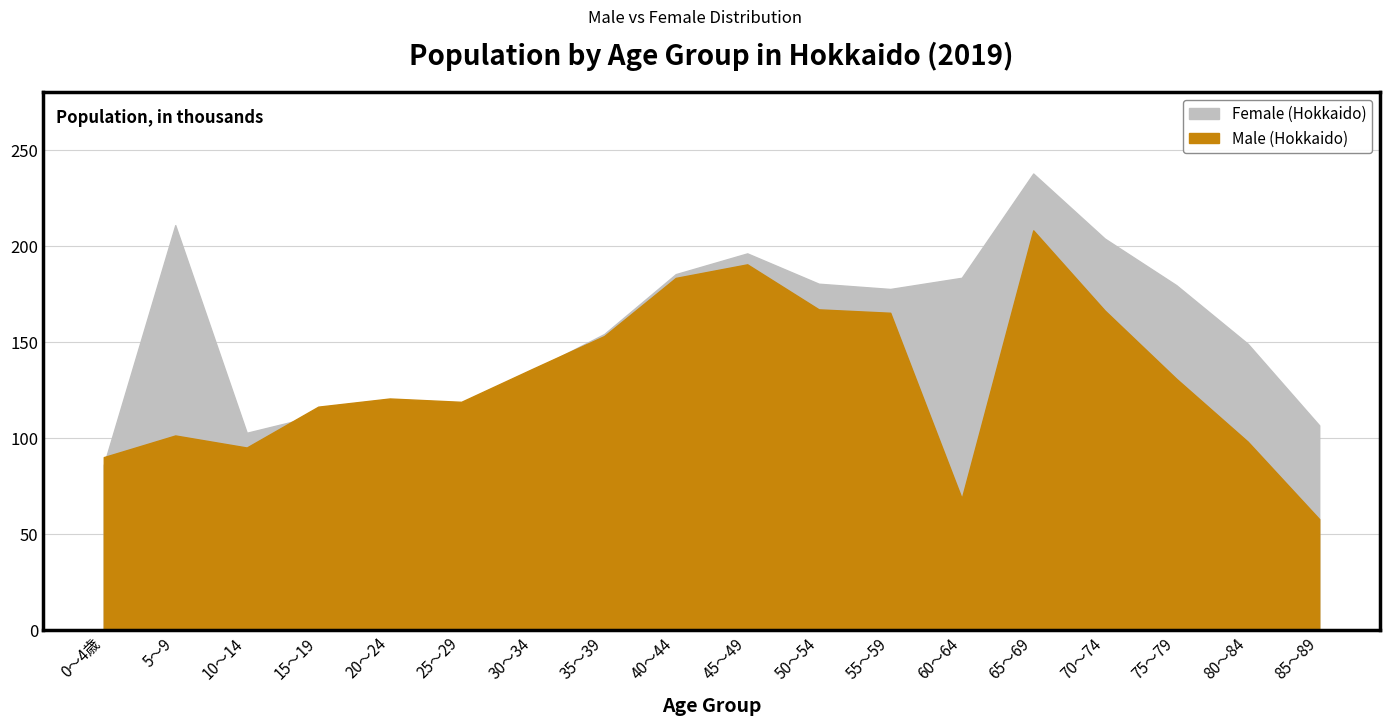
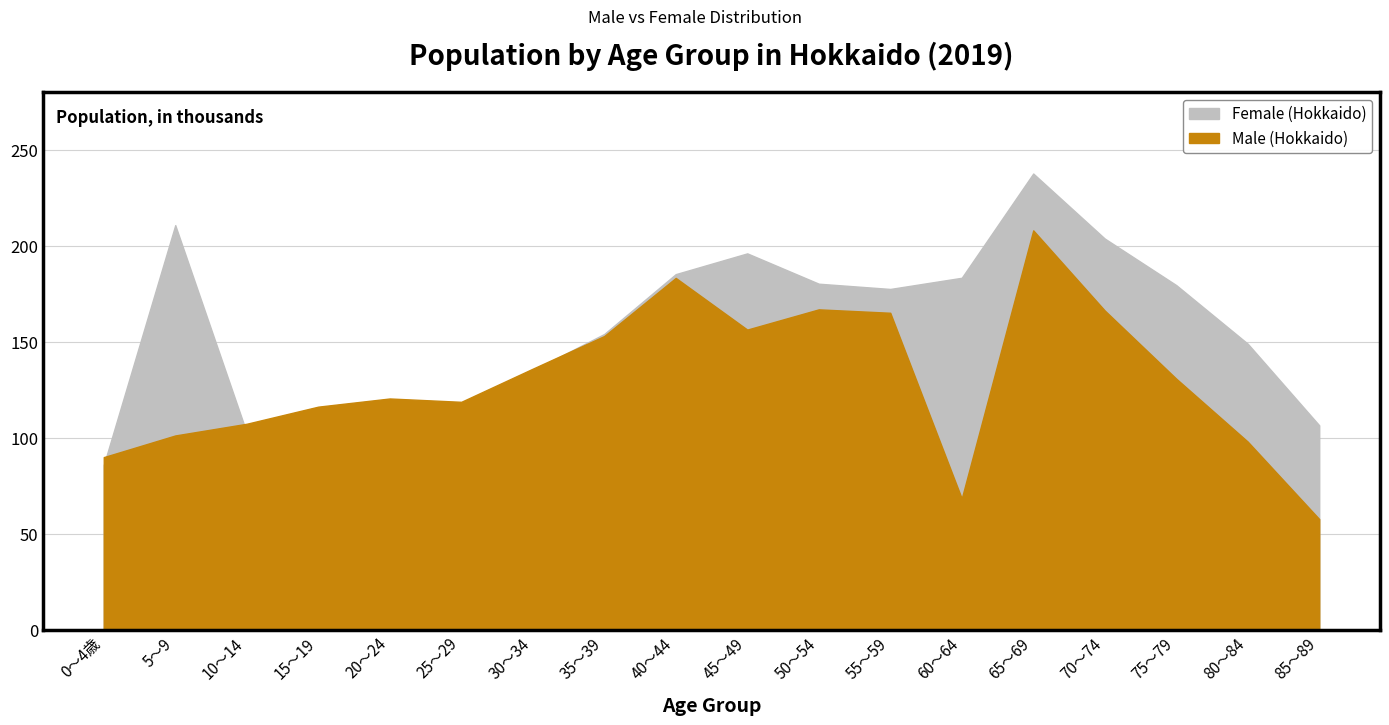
Male (Hokkaido), 10～14: 95 -> 107
Male (Hokkaido), 45～49: 190 -> 156
